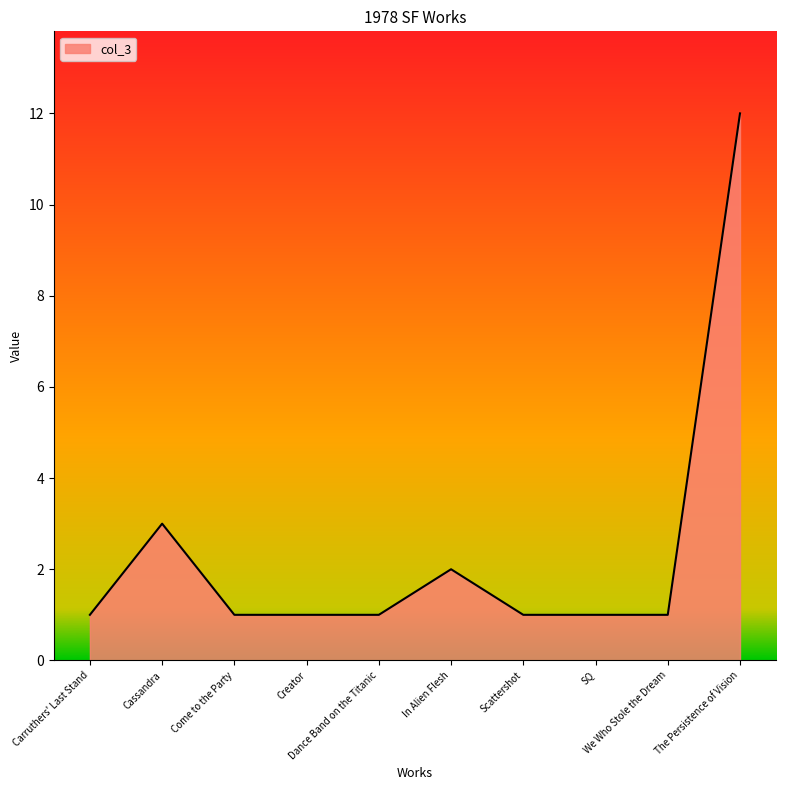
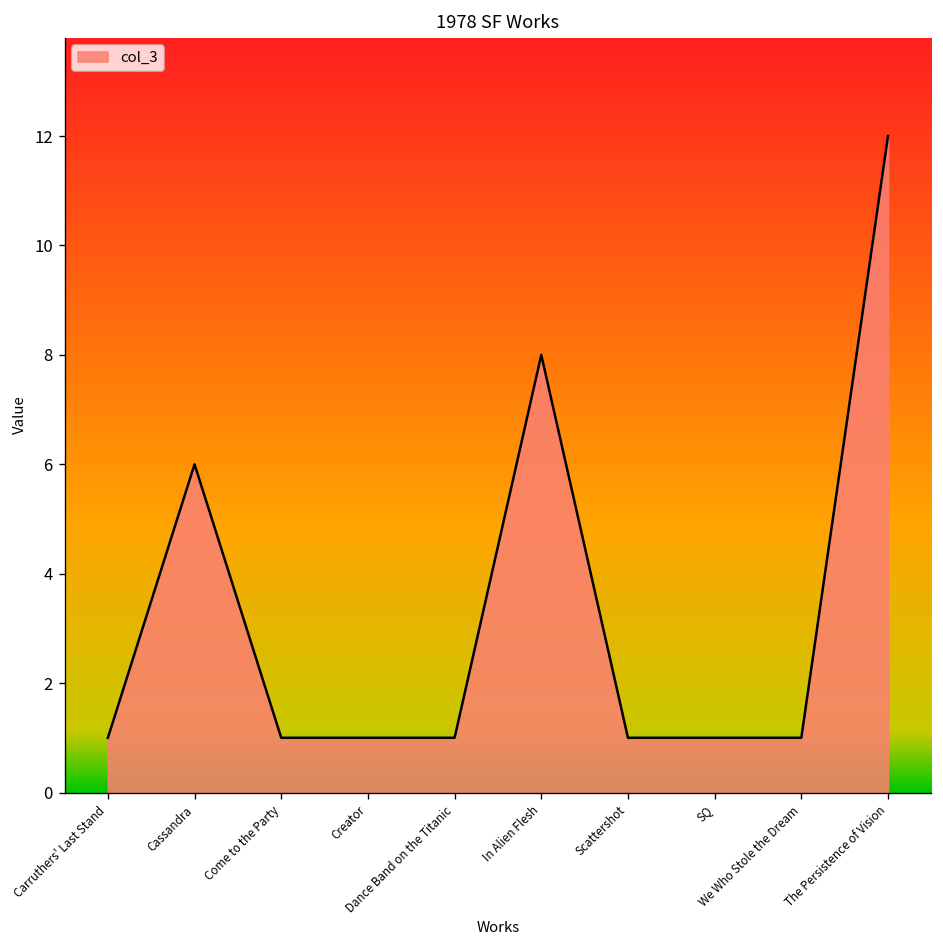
Cassandra: 3 -> 6
In Alien Flesh: 2 -> 8
